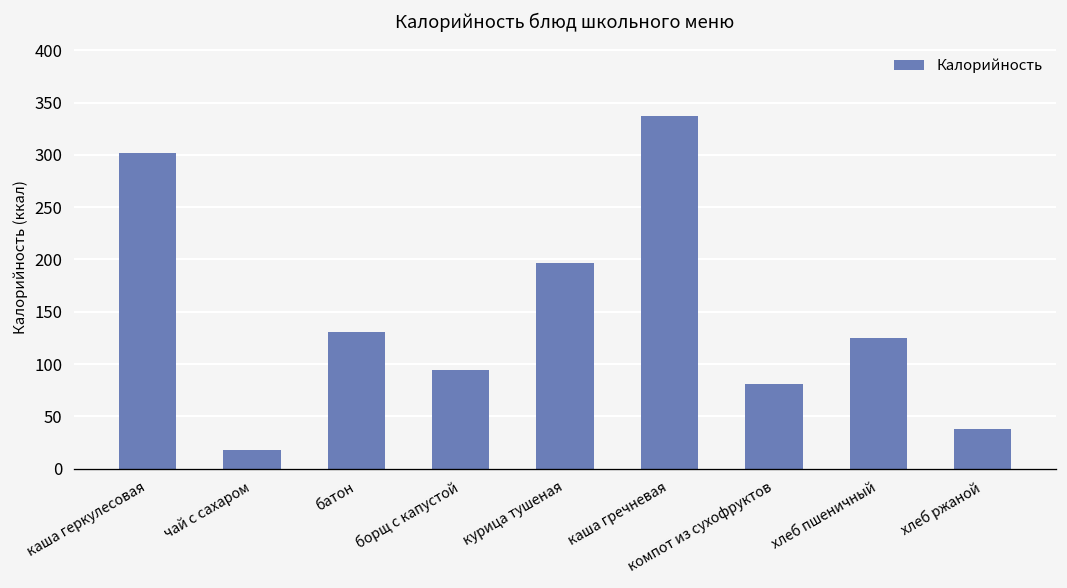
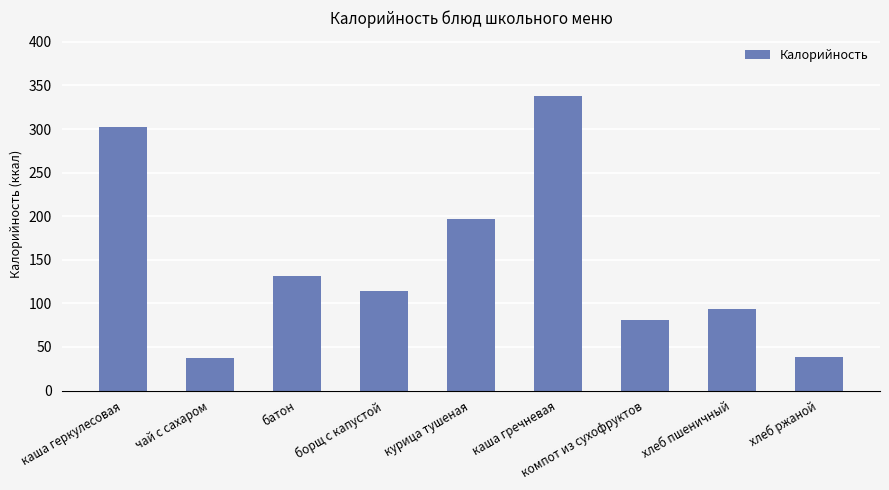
чай с сахаром: 20 -> 40
борщ с капустой: 90 -> 110
хлеб пшеничный: 130 -> 90
